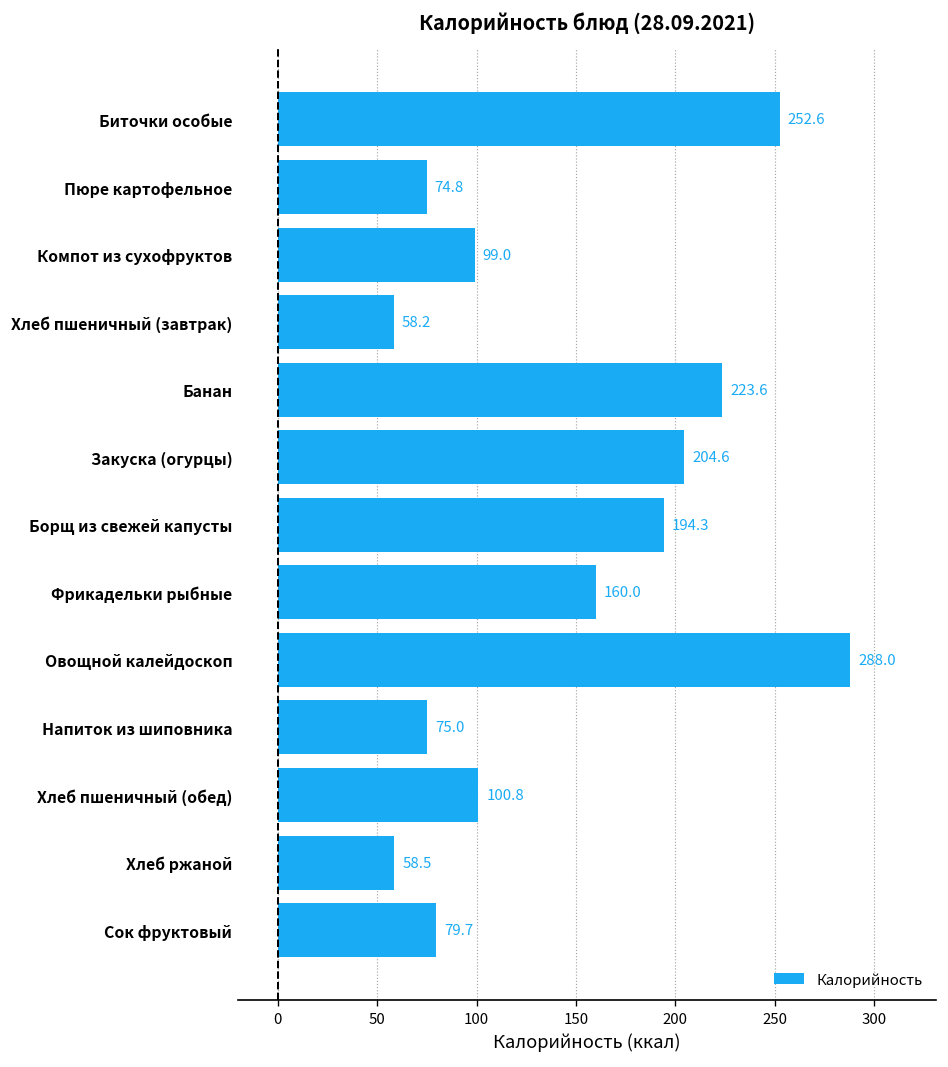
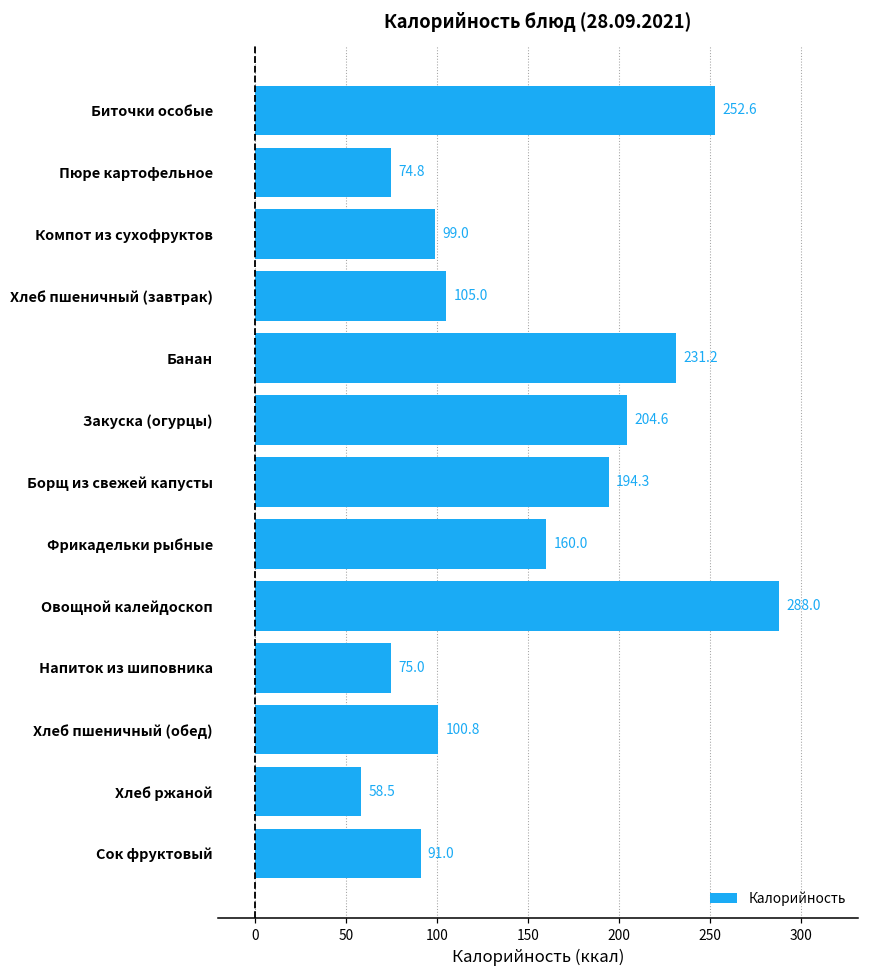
Хлеб пшеничный (завтрак): 58.2 -> 105.0
Банан: 223.6 -> 231.2
Сок фруктовый: 79.7 -> 91.0
